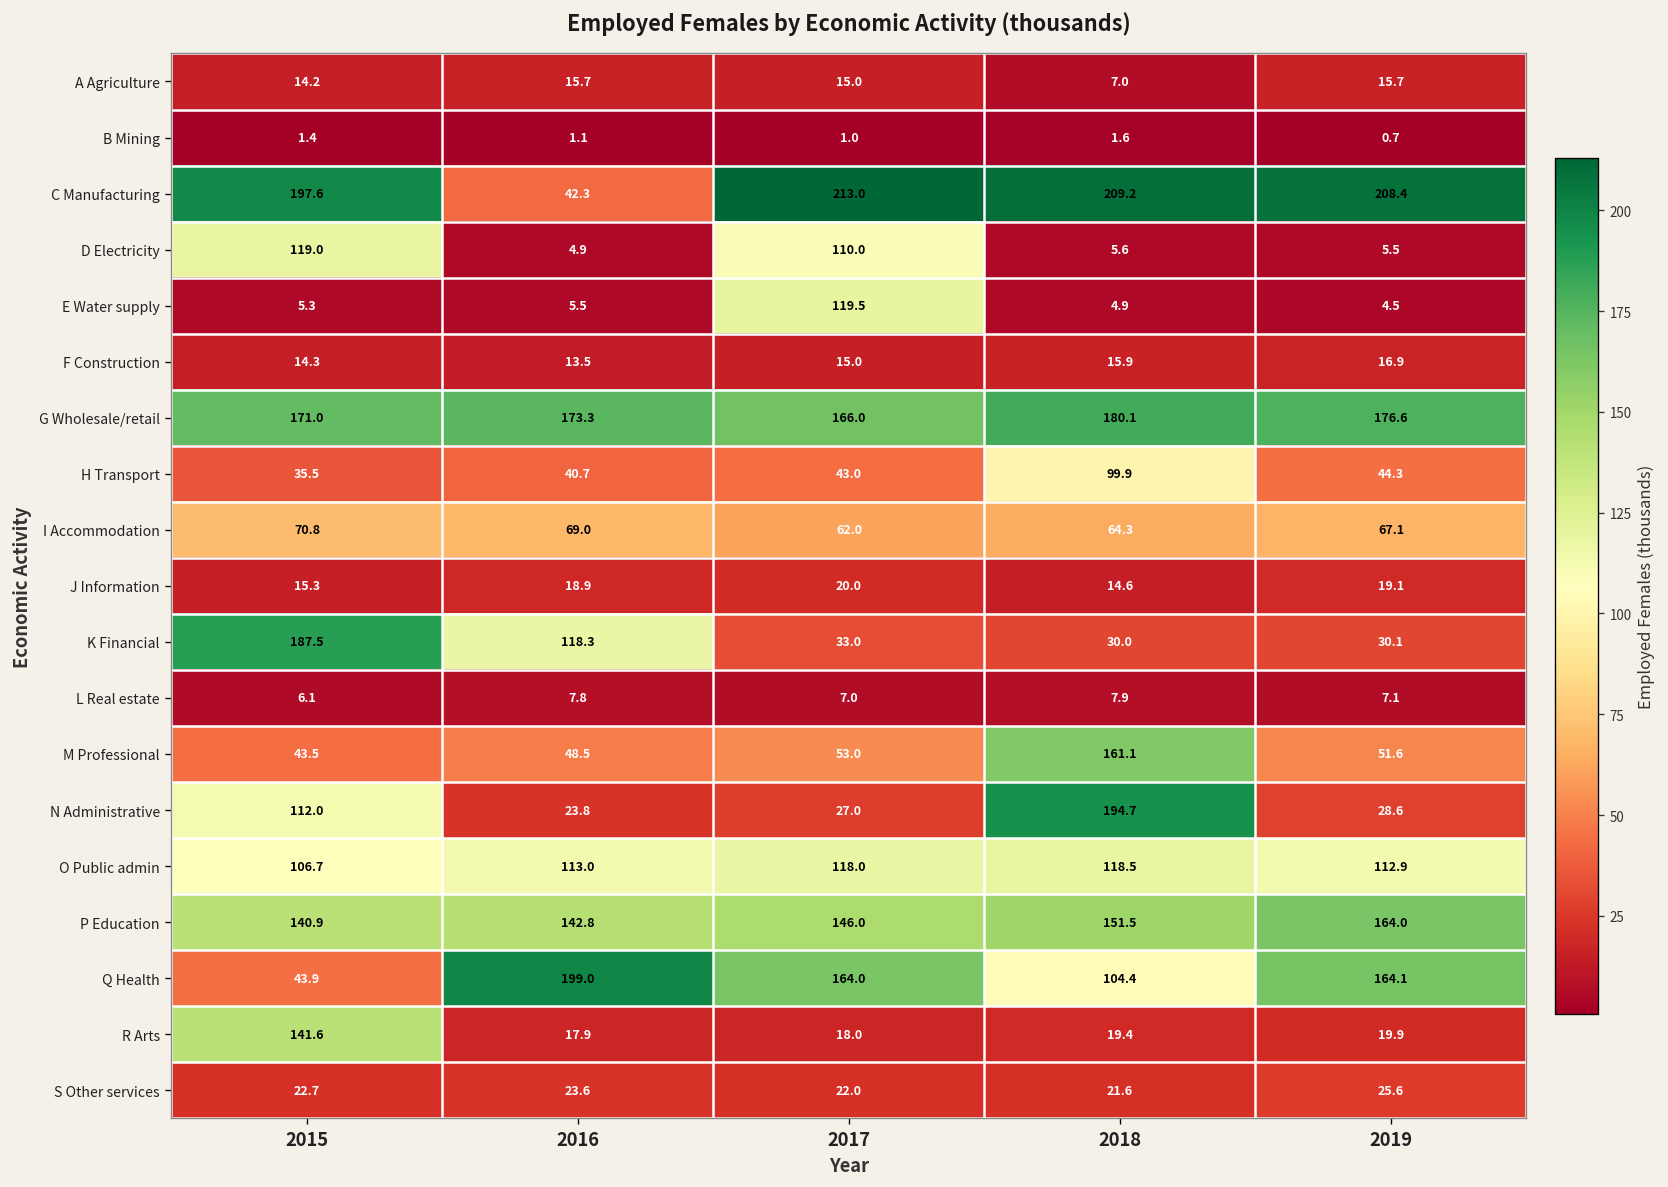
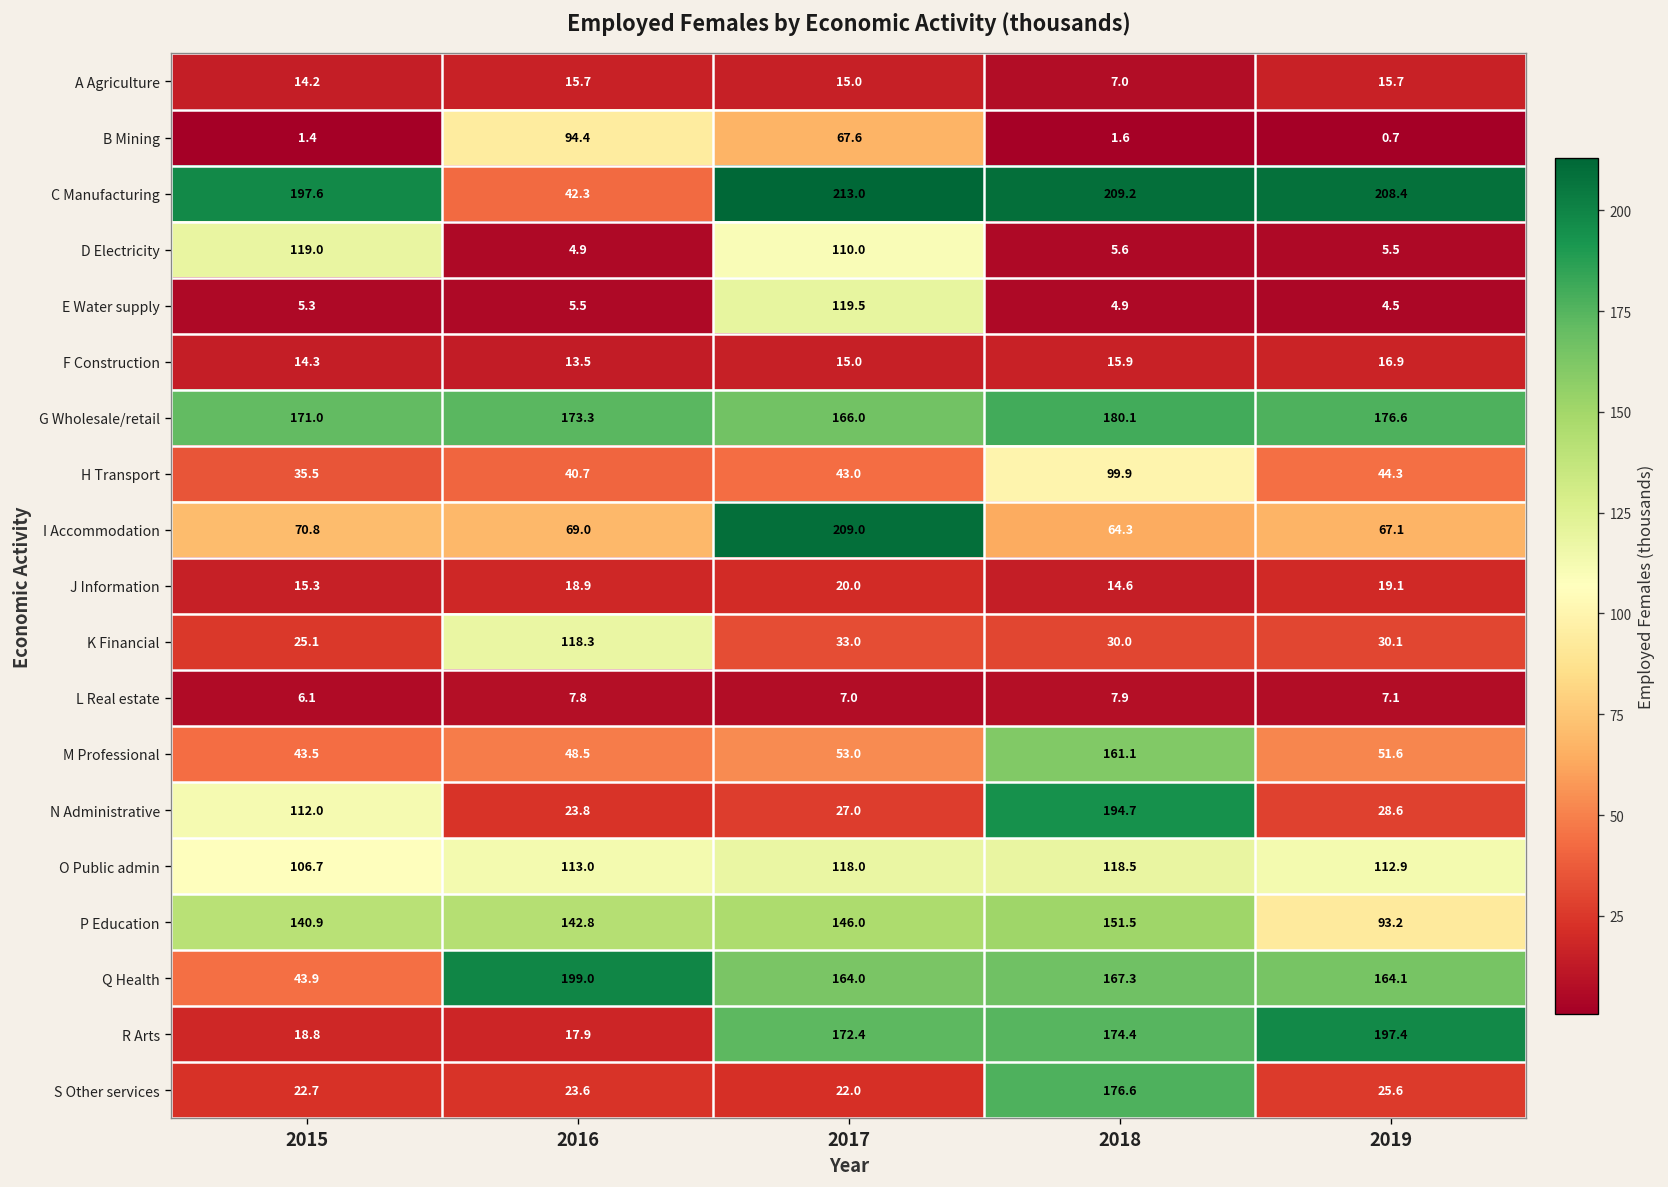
B Mining, 2016: 1.1 -> 94.4
B Mining, 2017: 1.0 -> 67.6
I Accommodation, 2017: 62.0 -> 209.0
K Financial, 2015: 187.5 -> 25.1
P Education, 2019: 164.0 -> 93.2
Q Health, 2018: 104.4 -> 167.3
R Arts, 2015: 141.6 -> 18.8
R Arts, 2017: 18.0 -> 172.4
R Arts, 2018: 19.4 -> 174.4
R Arts, 2019: 19.9 -> 197.4
S Other services, 2018: 21.6 -> 176.6
